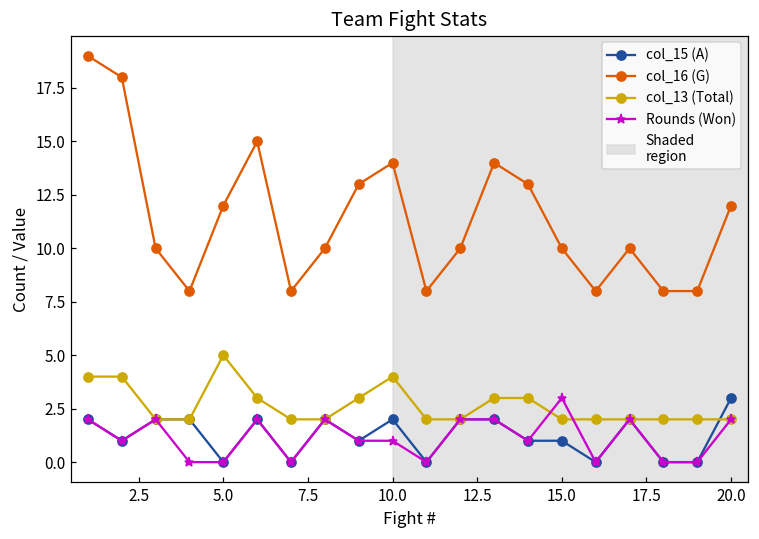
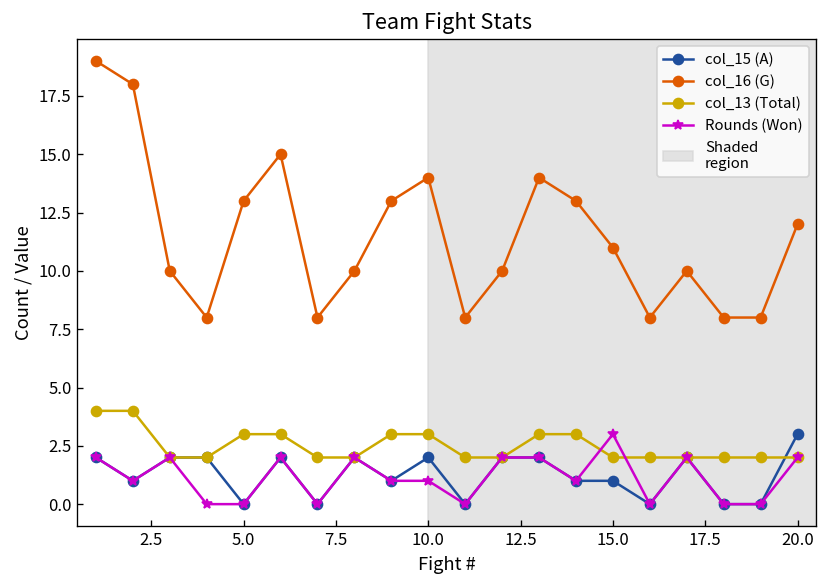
col_16 (G), 5.0: 12 -> 13
col_13 (Total), 5.0: 5 -> 3
col_13 (Total), 10.0: 4 -> 3
col_16 (G), 15.0: 10 -> 11
